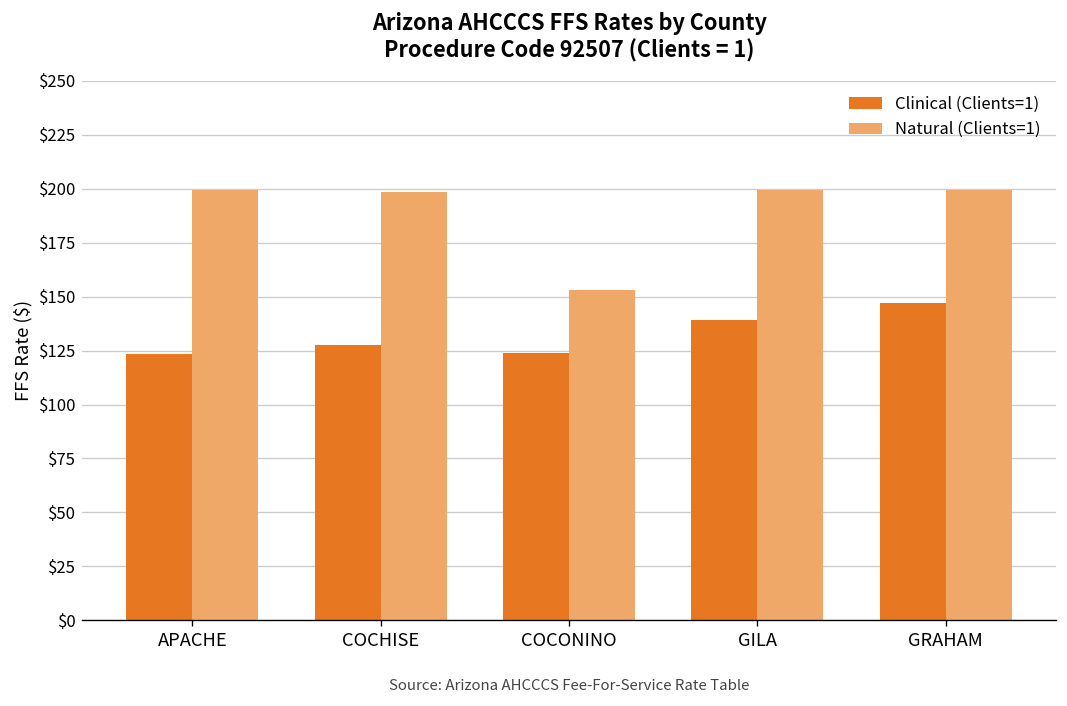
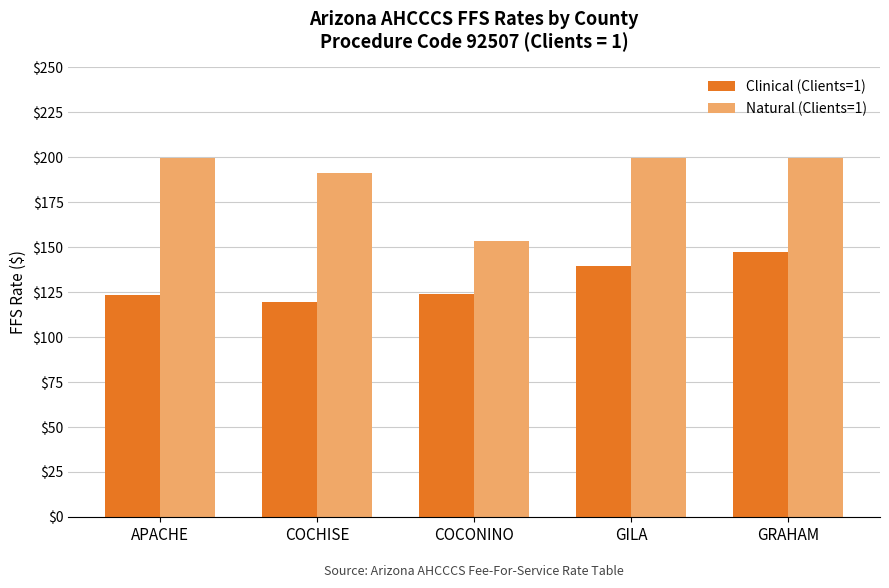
Clinical (Clients=1), COCHISE: $128 -> $119
Natural (Clients=1), COCHISE: $199 -> $191
